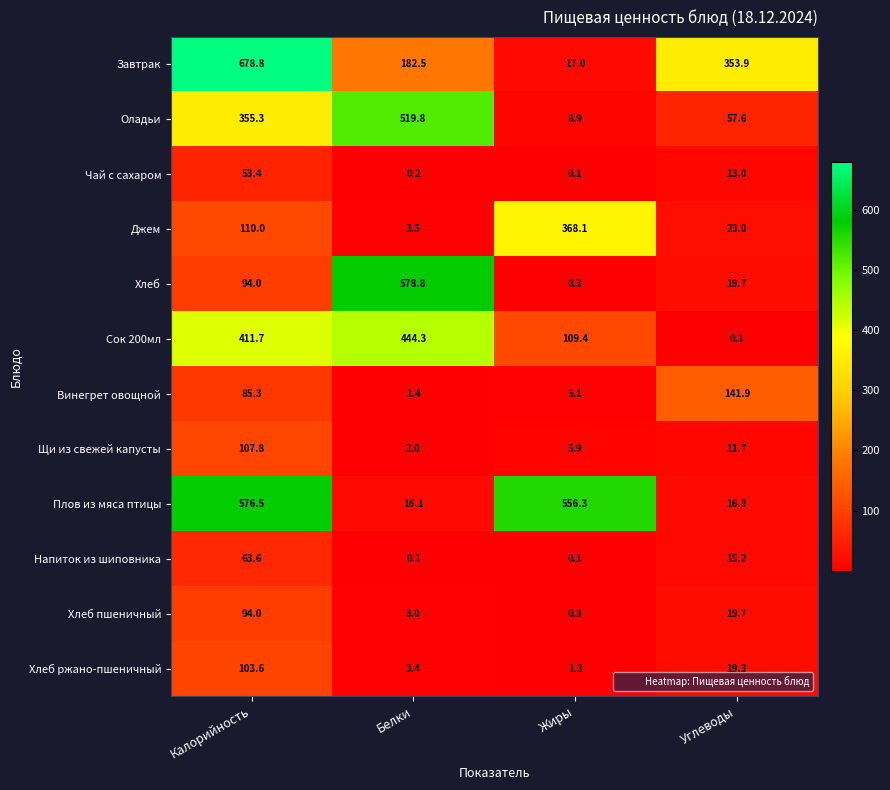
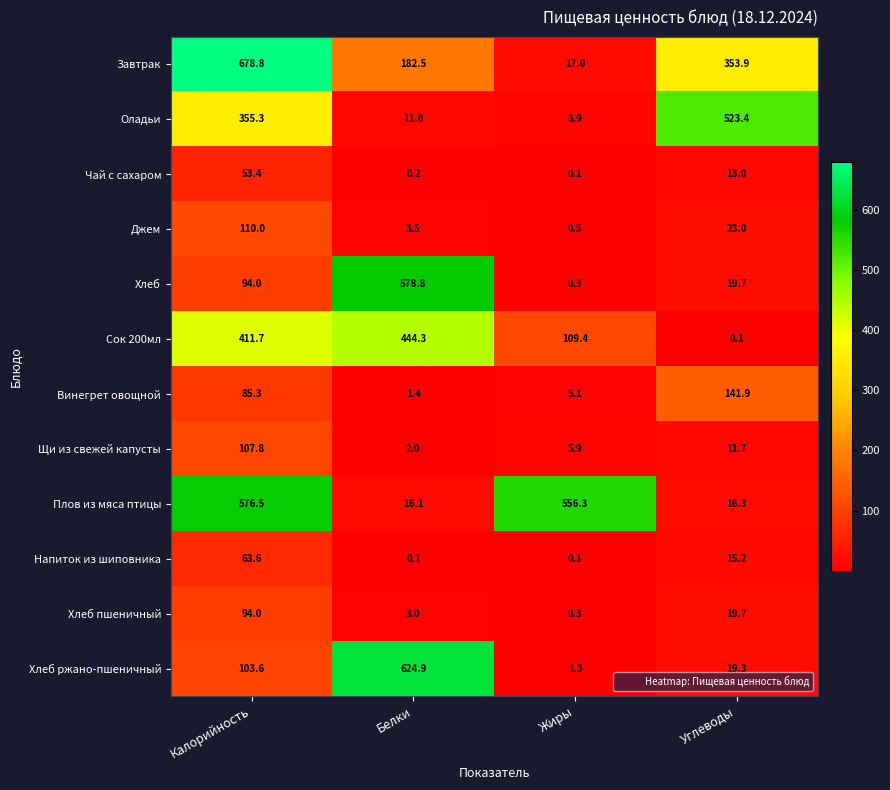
Оладьи, Белки: 519.8 -> 11.0
Оладьи, Углеводы: 57.6 -> 523.4
Джем, Жиры: 368.1 -> 0.5
Хлеб ржано-пшеничный, Белки: 3.4 -> 624.9
